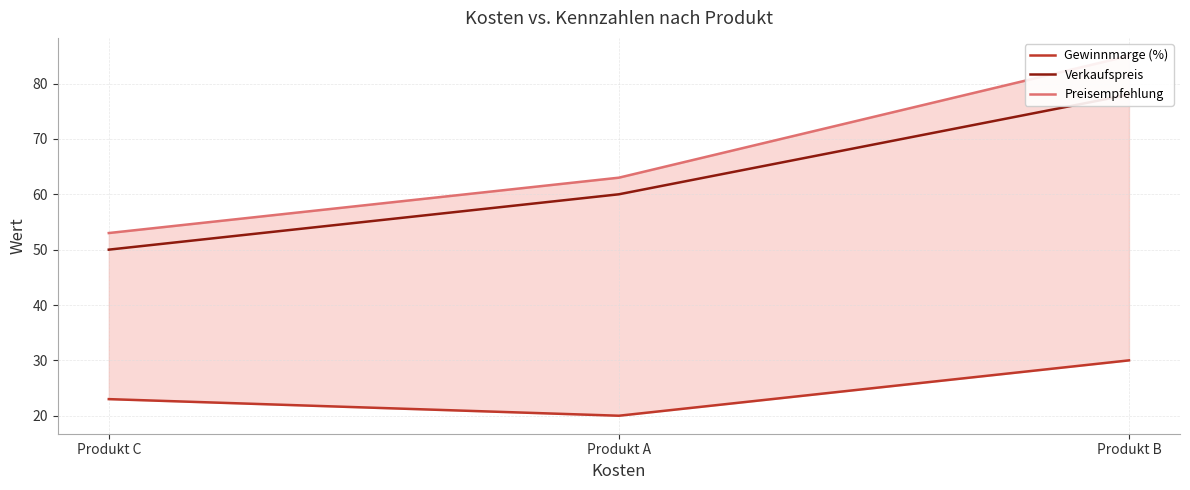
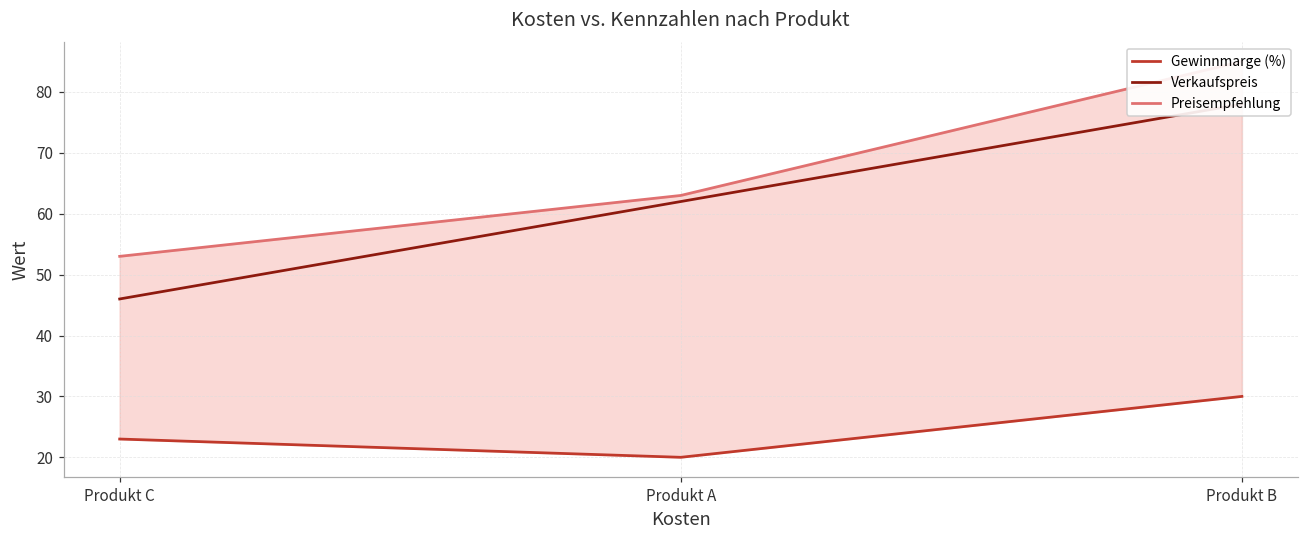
Verkaufspreis, Produkt C: 50 -> 46
Verkaufspreis, Produkt A: 60 -> 62
